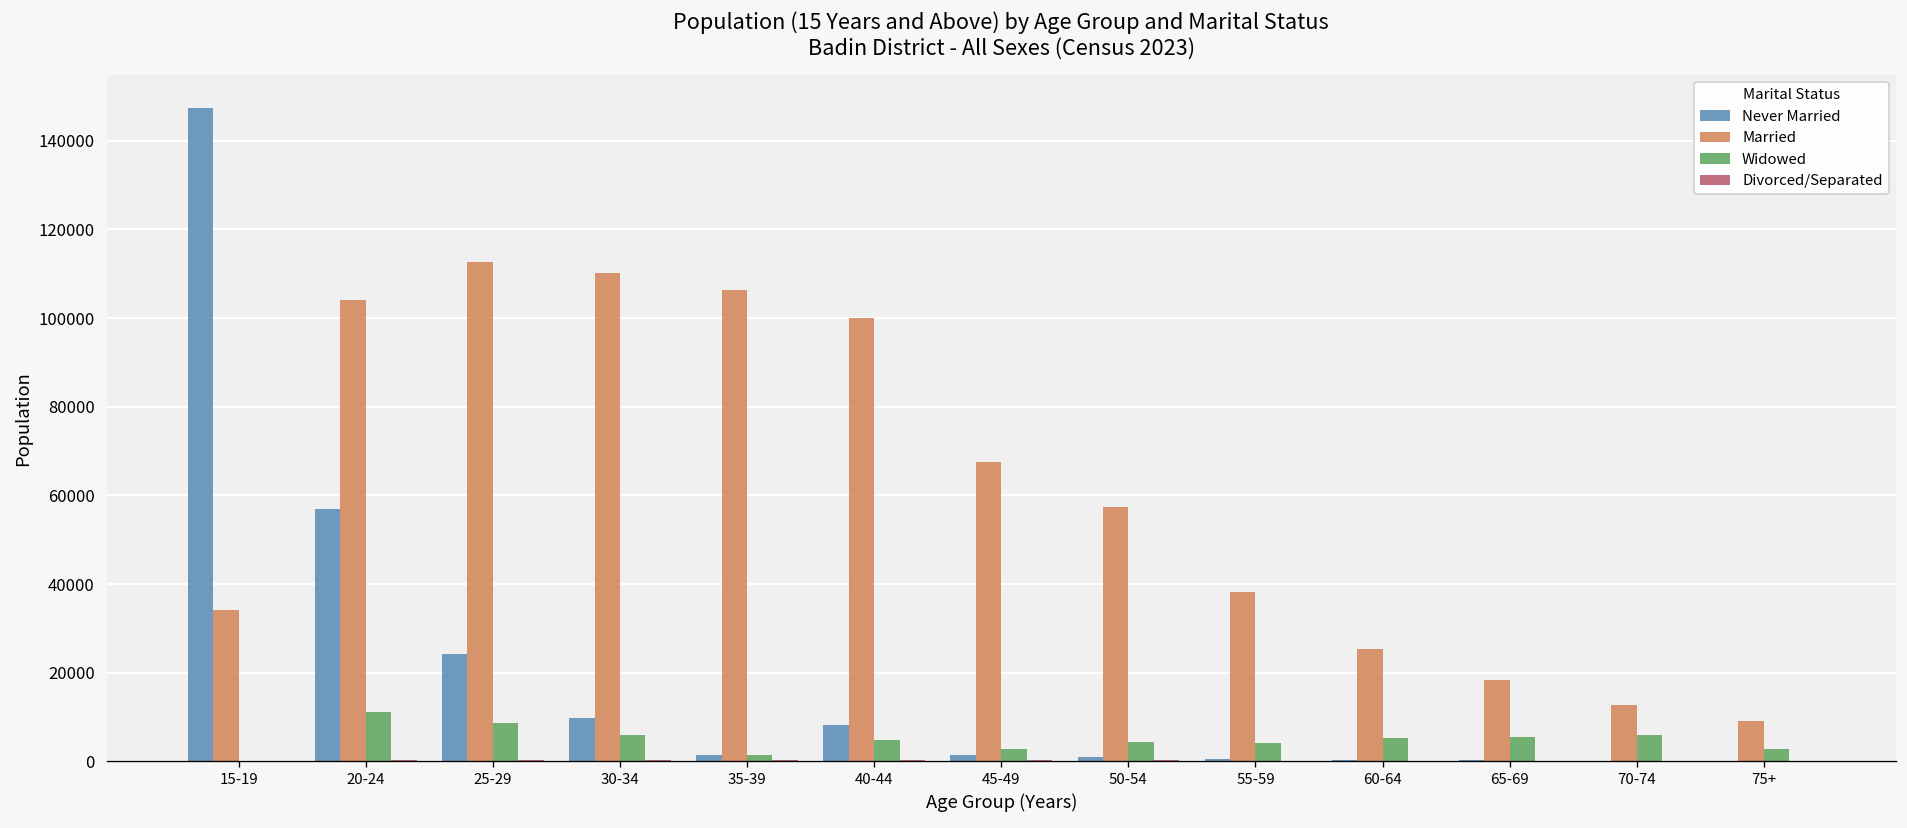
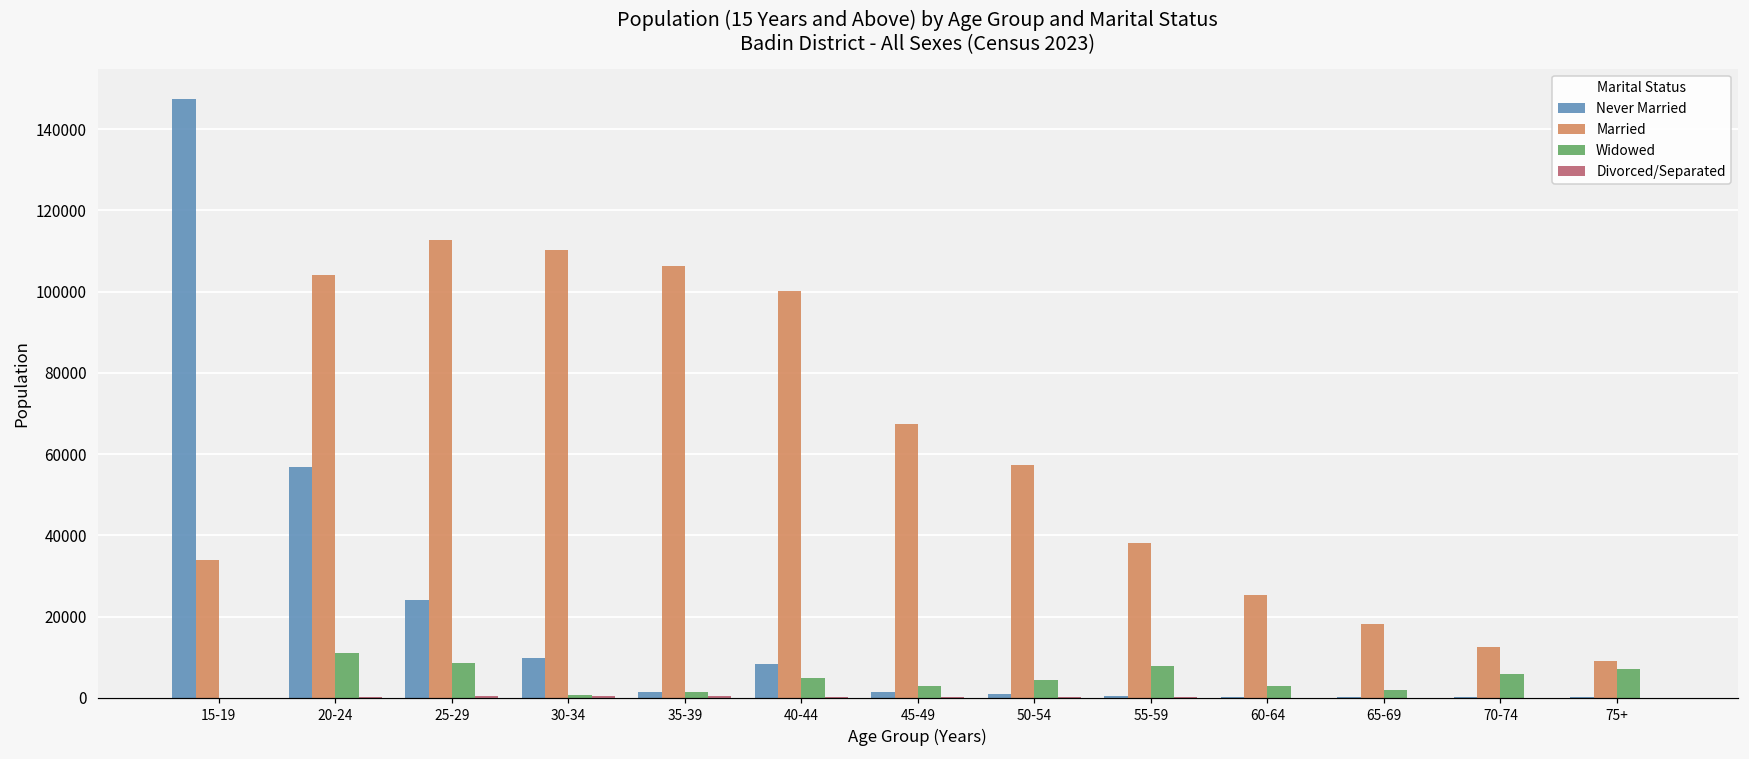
Widowed, 30-34: 6000 -> 1000
Widowed, 55-59: 4000 -> 8000
Widowed, 60-64: 5000 -> 3000
Widowed, 65-69: 5000 -> 2000
Widowed, 75+: 3000 -> 7000
